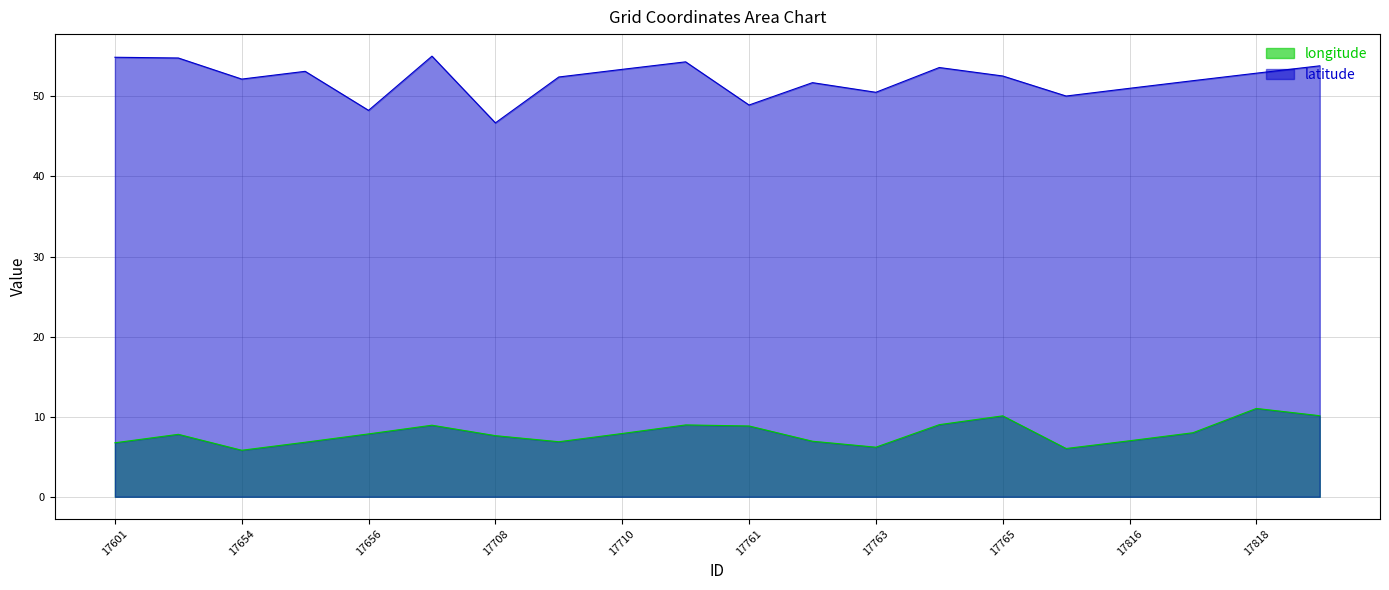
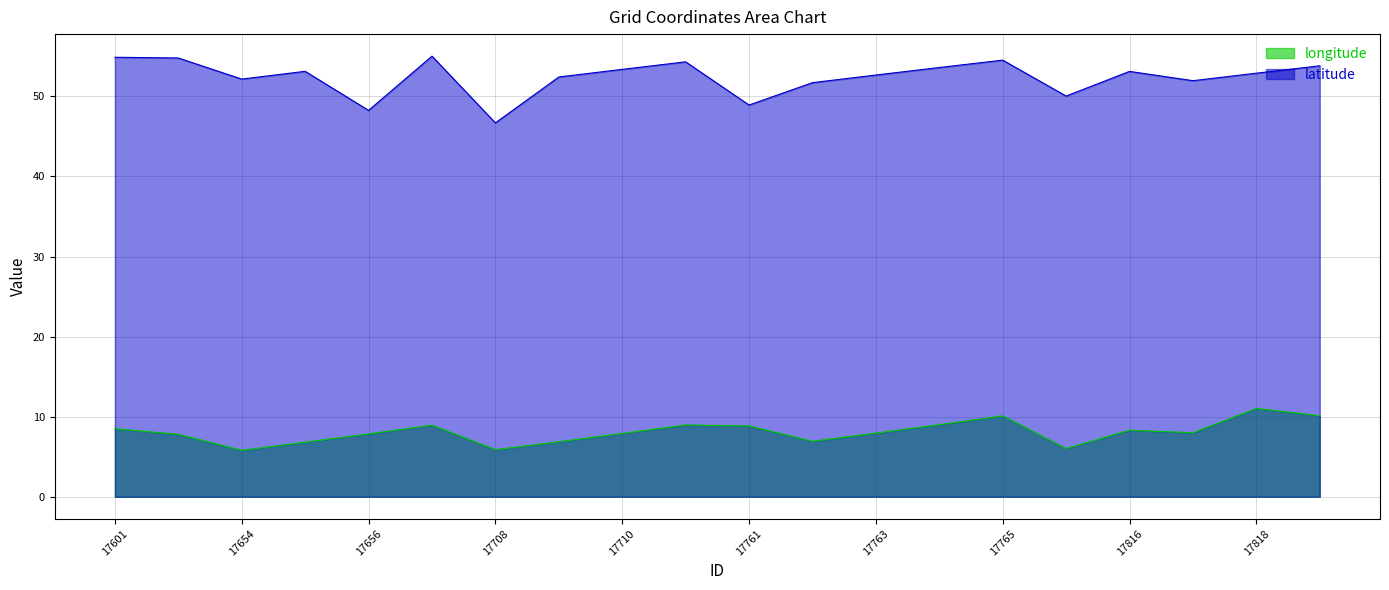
longitude, 17601: 7 -> 8
longitude, 17708: 8 -> 6
longitude, 17763: 6 -> 8
latitude, 17763: 51 -> 53
latitude, 17765: 53 -> 55
longitude, 17816: 7 -> 8
latitude, 17816: 51 -> 53
